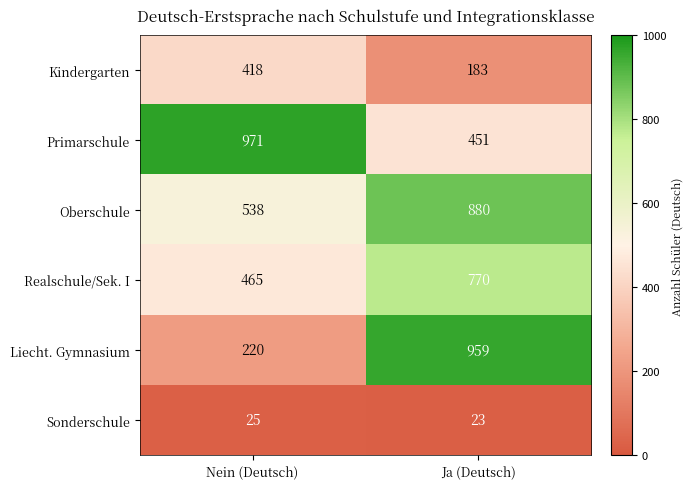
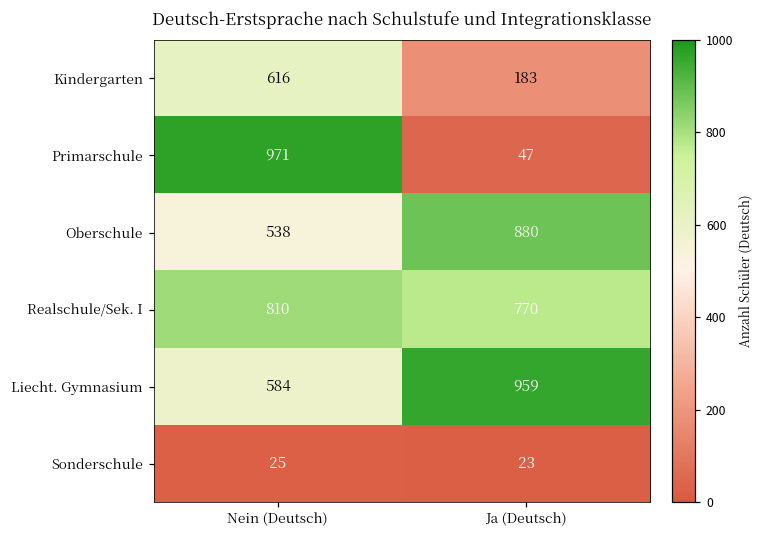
Kindergarten, Nein (Deutsch): 418 -> 616
Primarschule, Ja (Deutsch): 451 -> 47
Realschule/Sek. I, Nein (Deutsch): 465 -> 810
Liecht. Gymnasium, Nein (Deutsch): 220 -> 584
